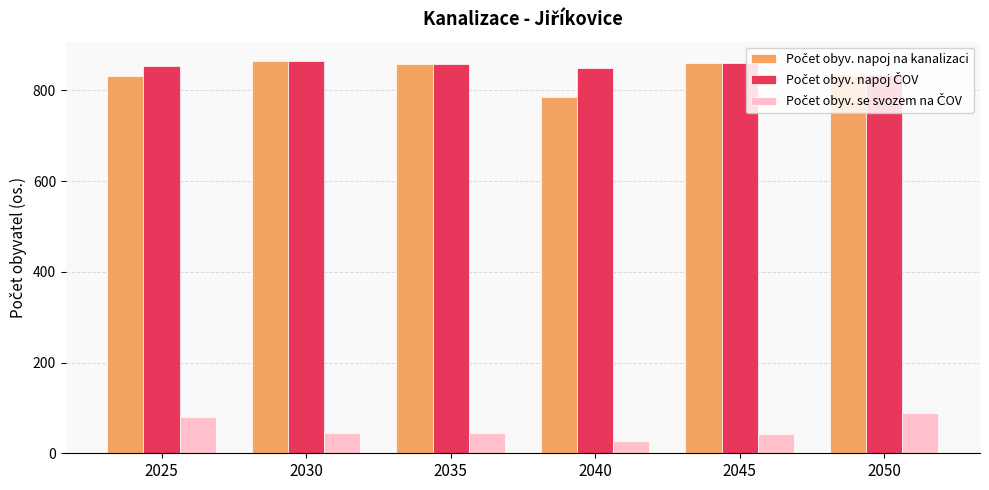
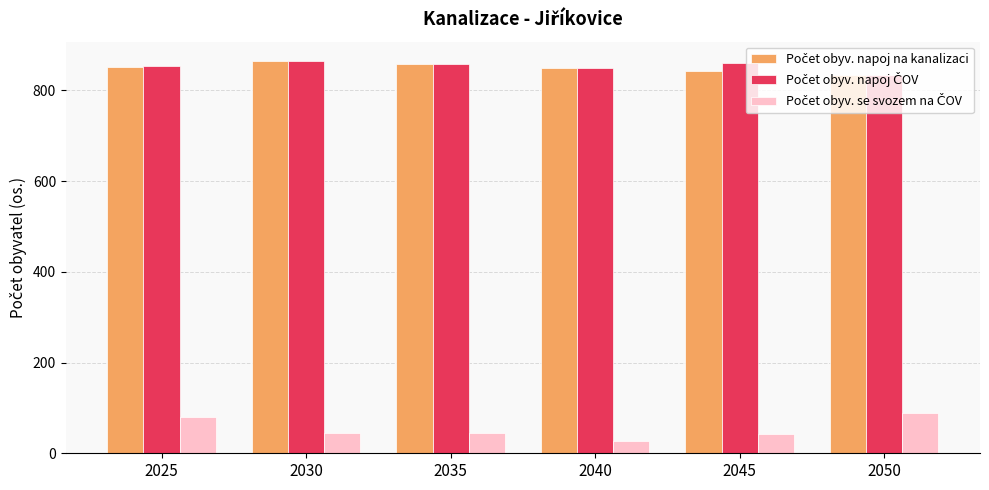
Počet obyv. napoj na kanalizaci, 2025: 830 -> 850
Počet obyv. napoj na kanalizaci, 2040: 790 -> 850
Počet obyv. napoj na kanalizaci, 2045: 860 -> 840
